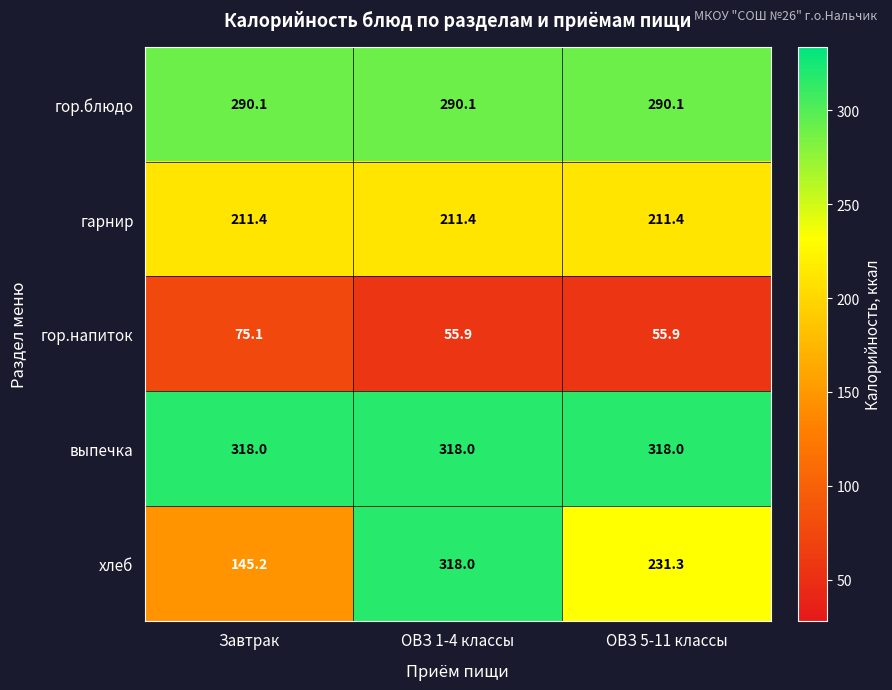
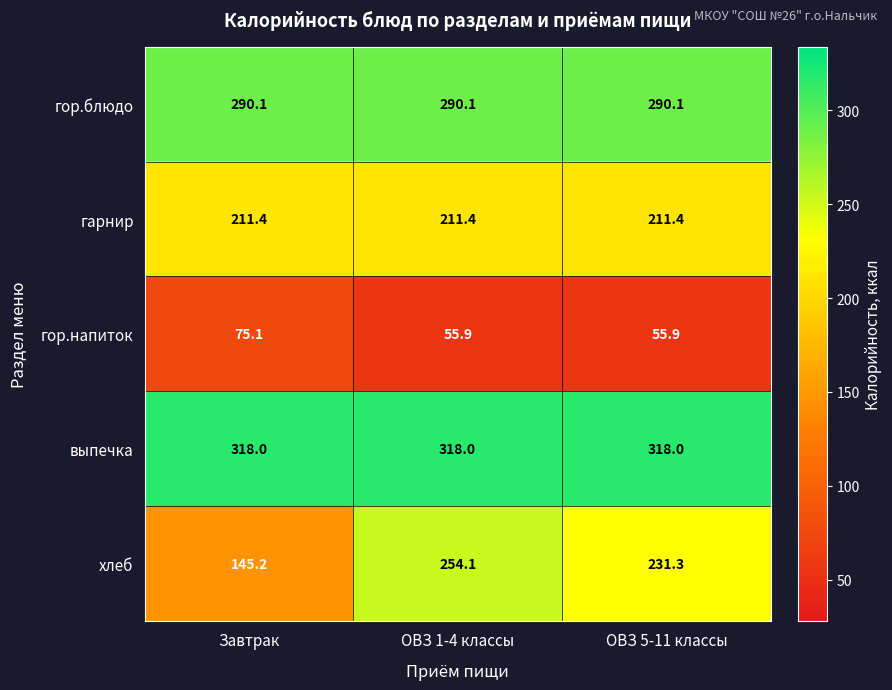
хлеб, ОВЗ 1-4 классы: 318.0 -> 254.1
